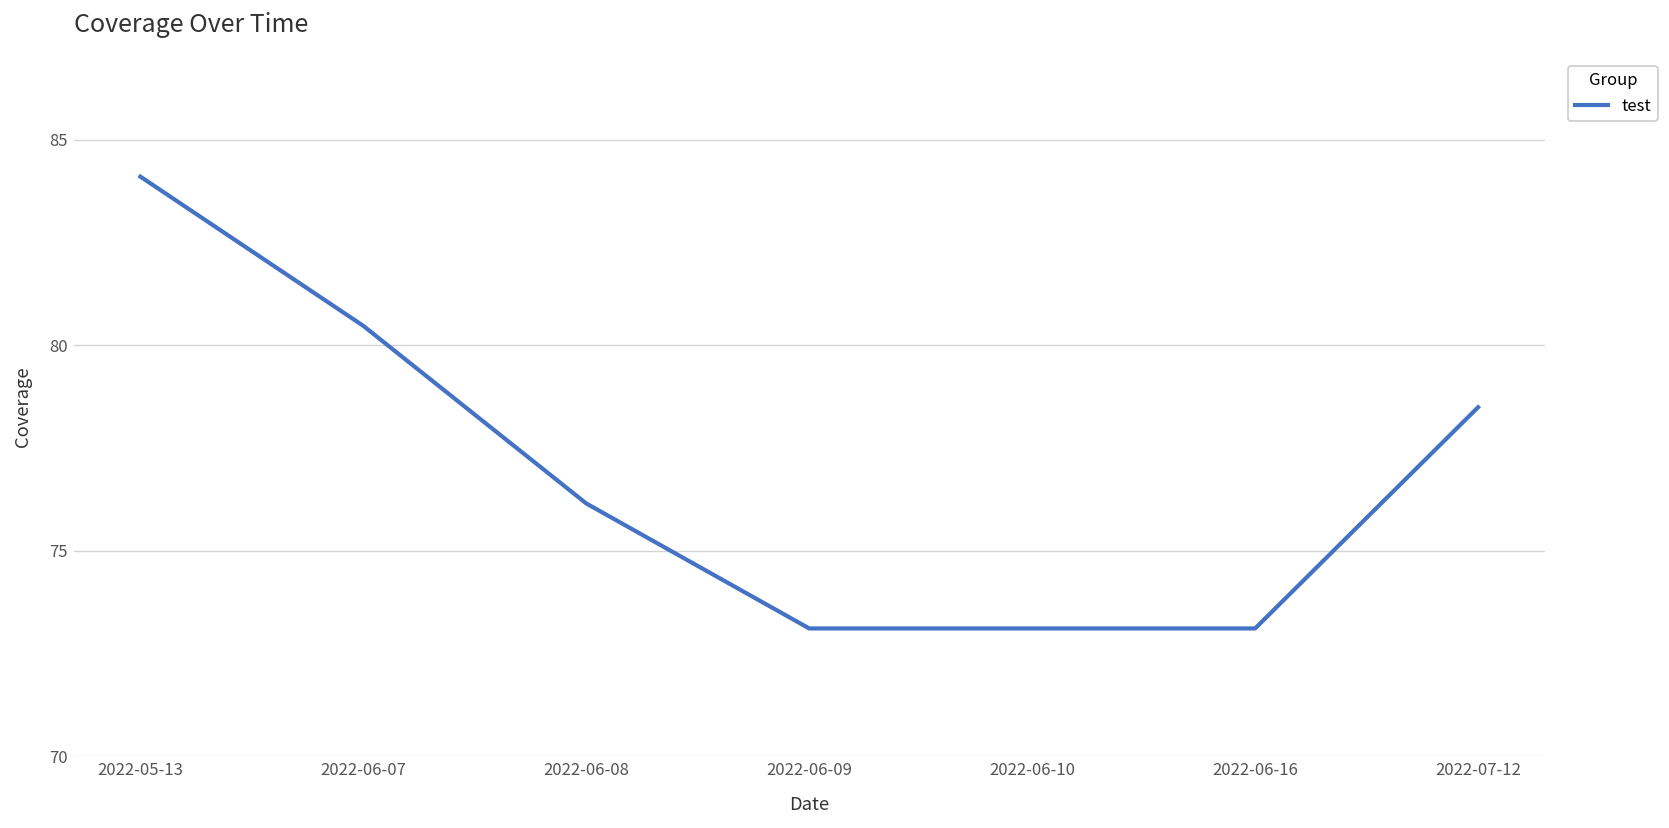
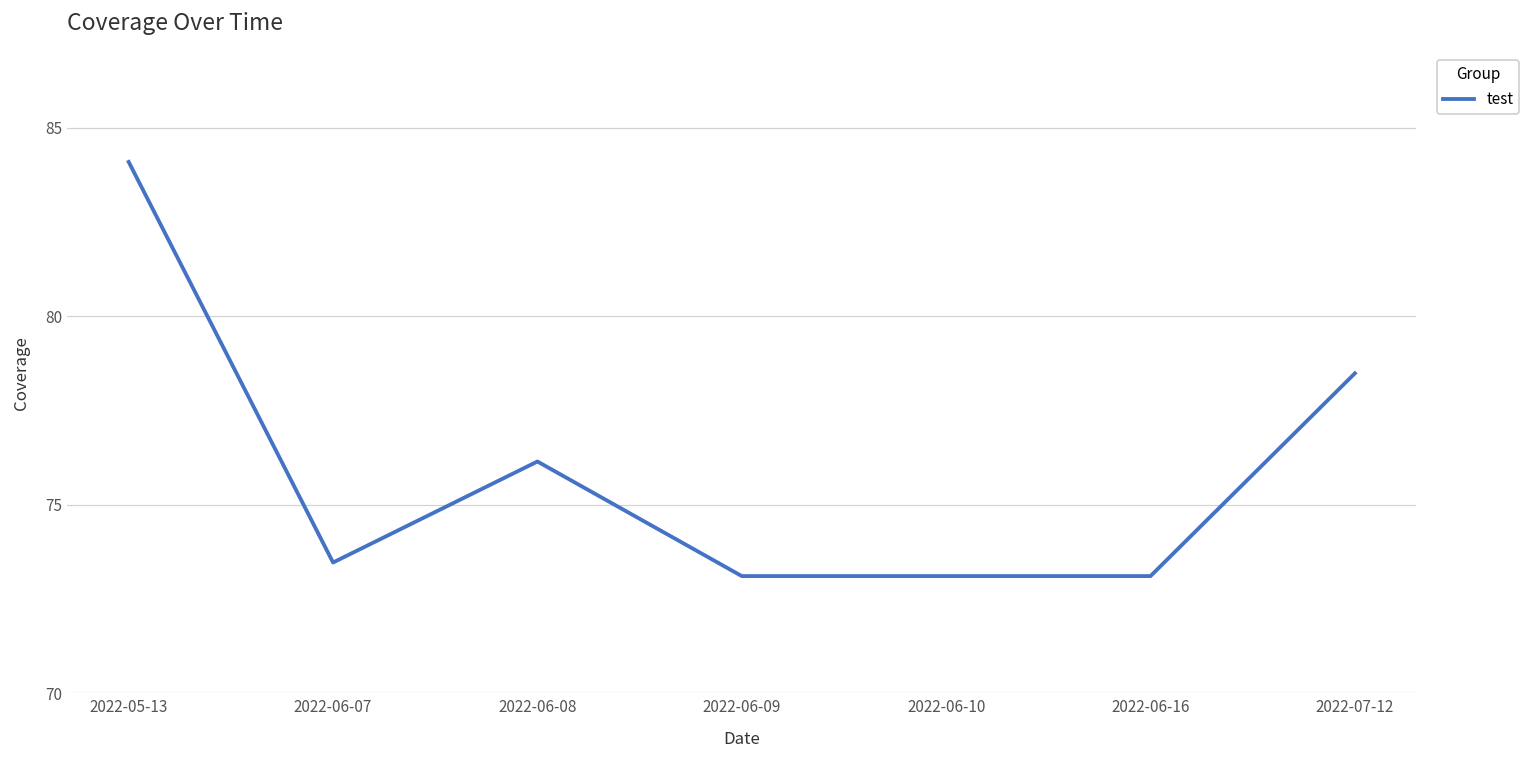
2022-06-07: 80.5 -> 73.5
